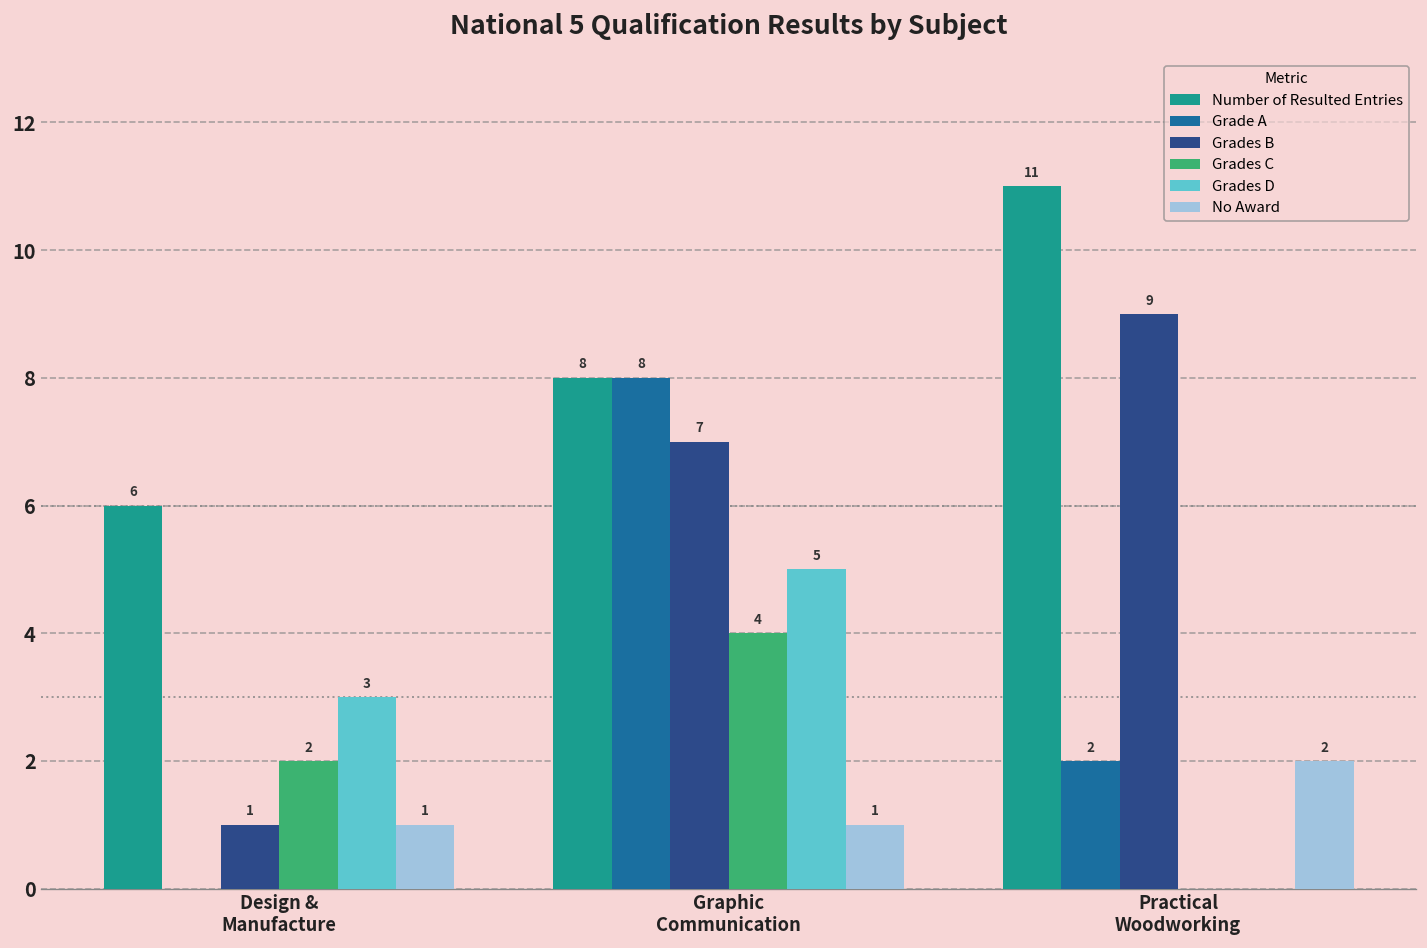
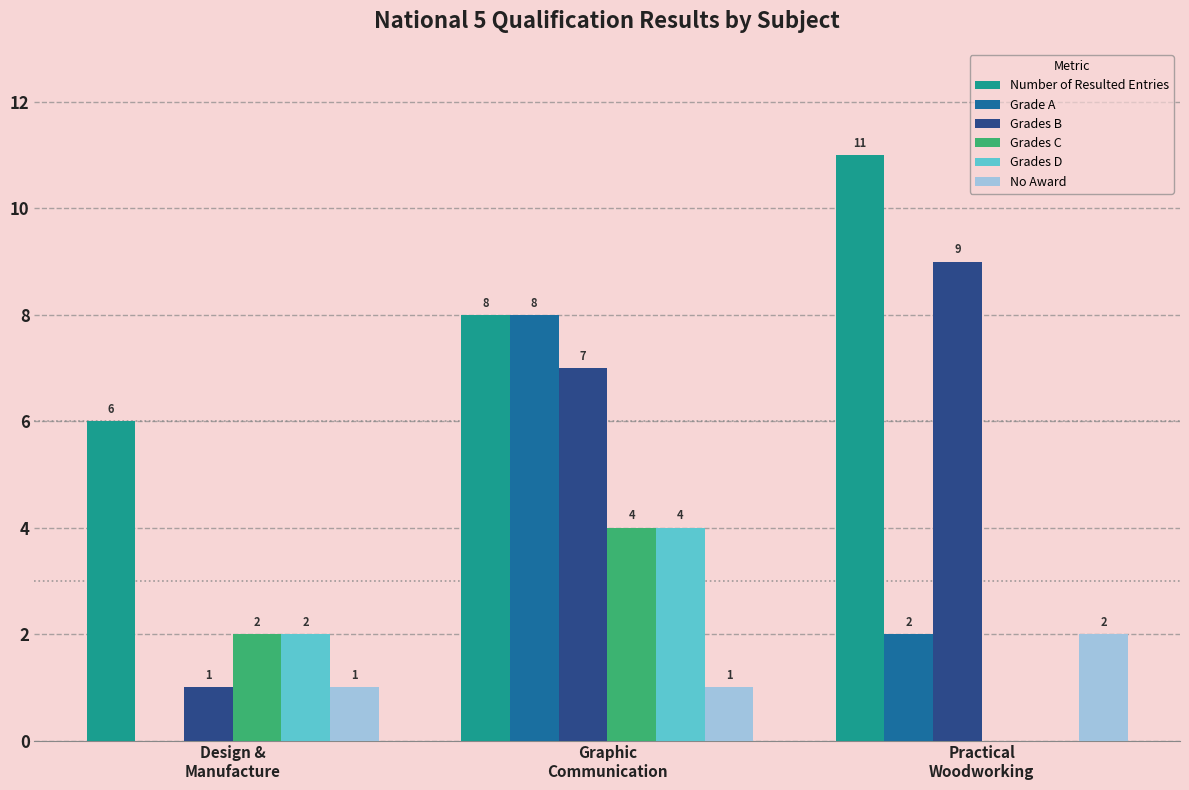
Grades D, Design & Manufacture: 3 -> 2
Grades D, Graphic Communication: 5 -> 4
